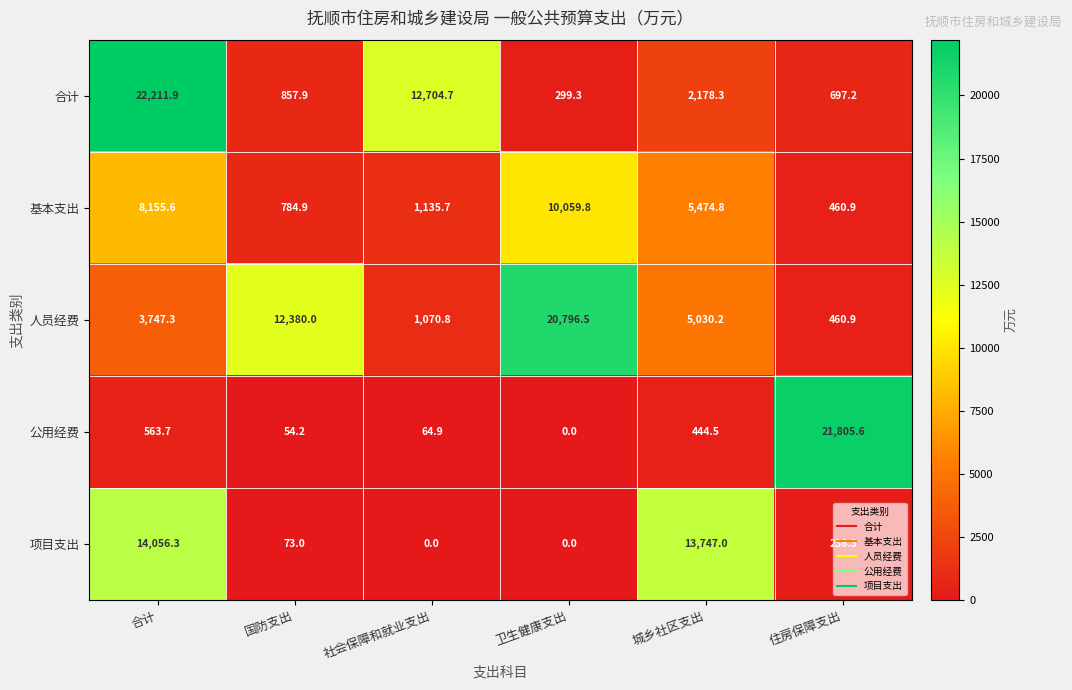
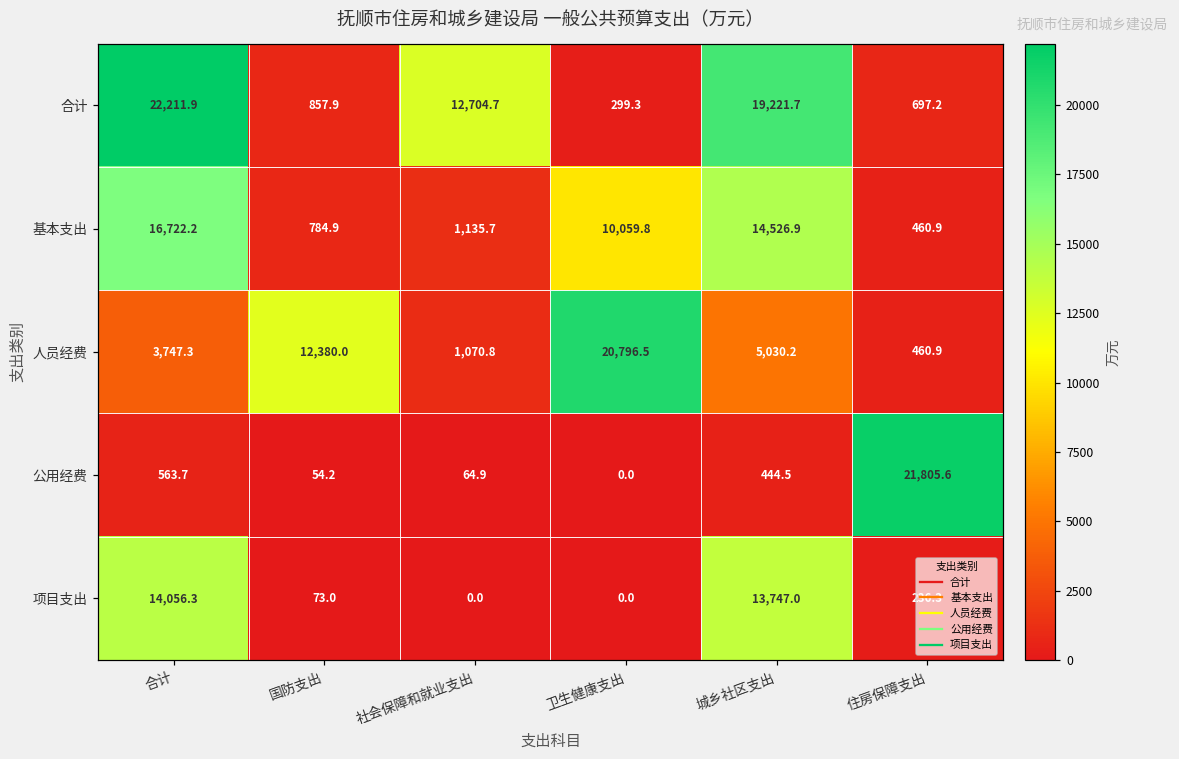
合计, 城乡社区支出: 2,178.3 -> 19,221.7
基本支出, 合计: 8,155.6 -> 16,722.2
基本支出, 城乡社区支出: 5,474.8 -> 14,526.9
